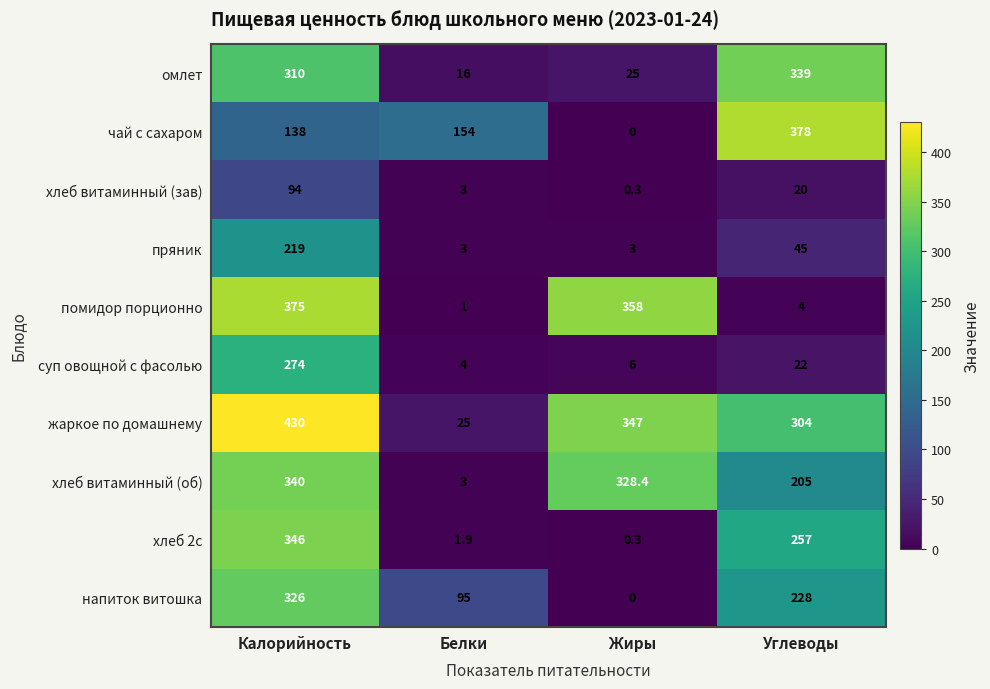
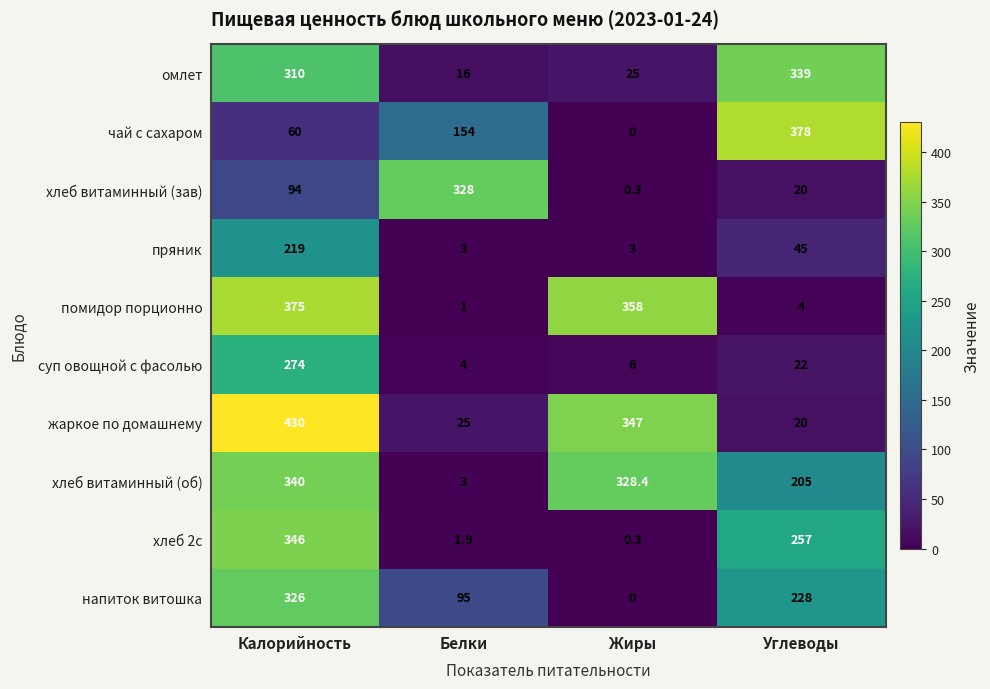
чай с сахаром, Калорийность: 138 -> 60
хлеб витаминный (зав), Белки: 3 -> 328
жаркое по домашнему, Углеводы: 304 -> 20
